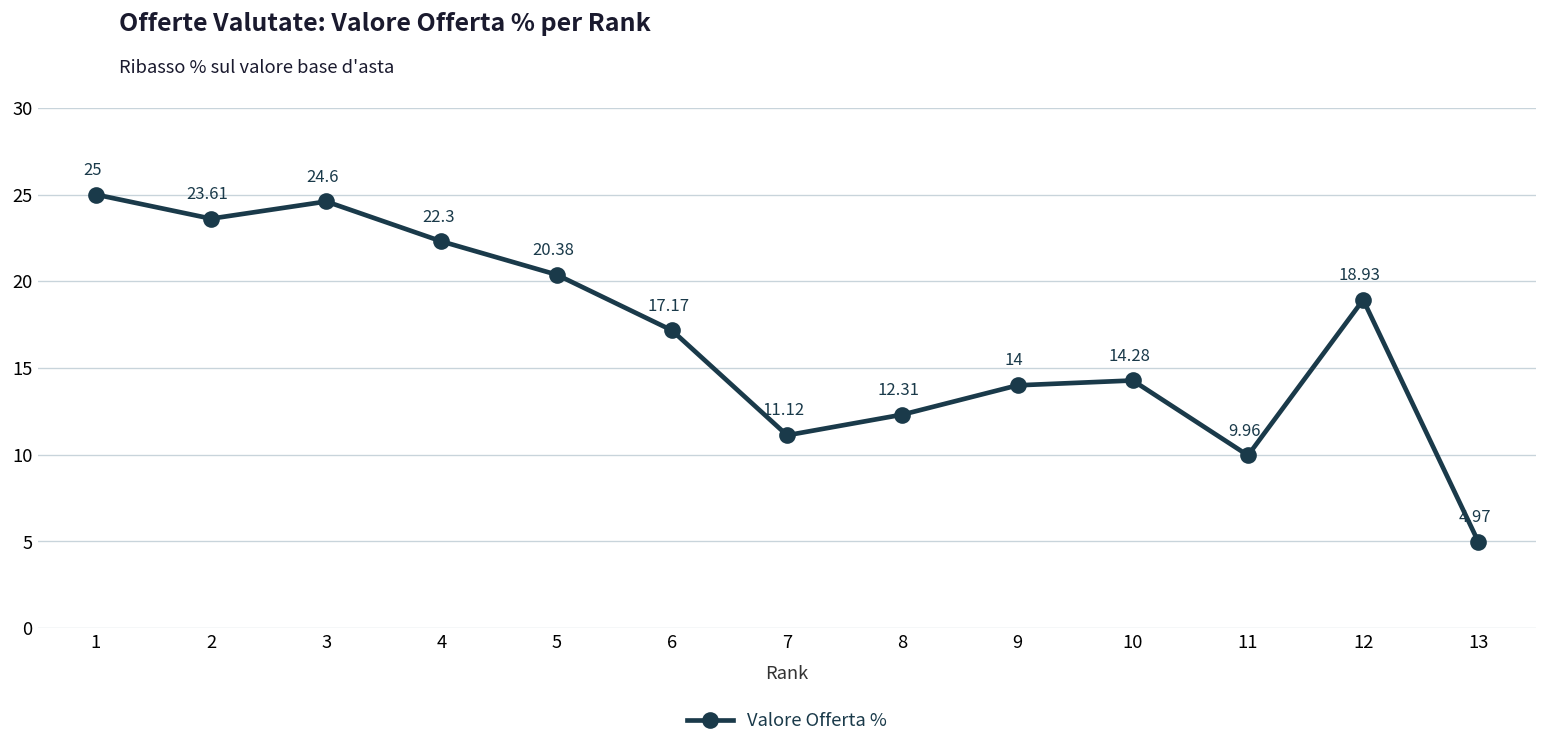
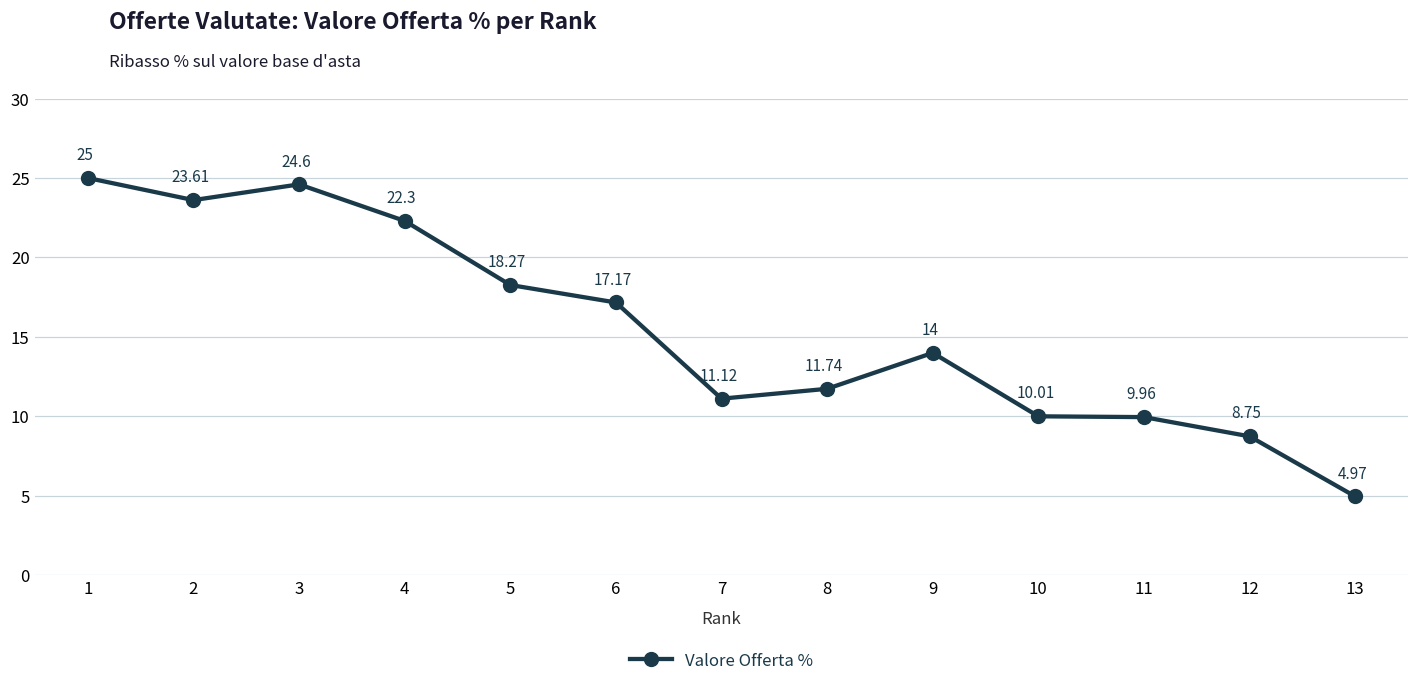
5: 20.38 -> 18.27
8: 12.31 -> 11.74
10: 14.28 -> 10.01
12: 18.93 -> 8.75
